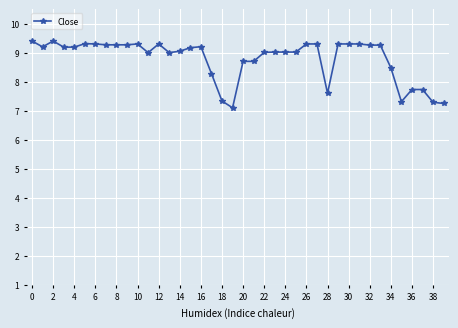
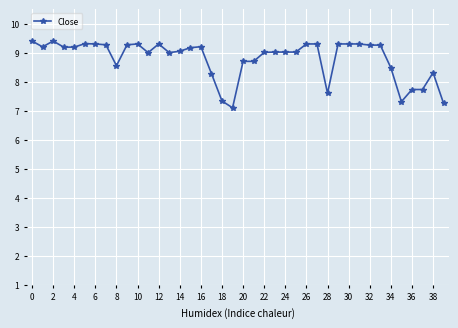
8: 9.3 -> 8.6
38: 7.3 -> 8.3
